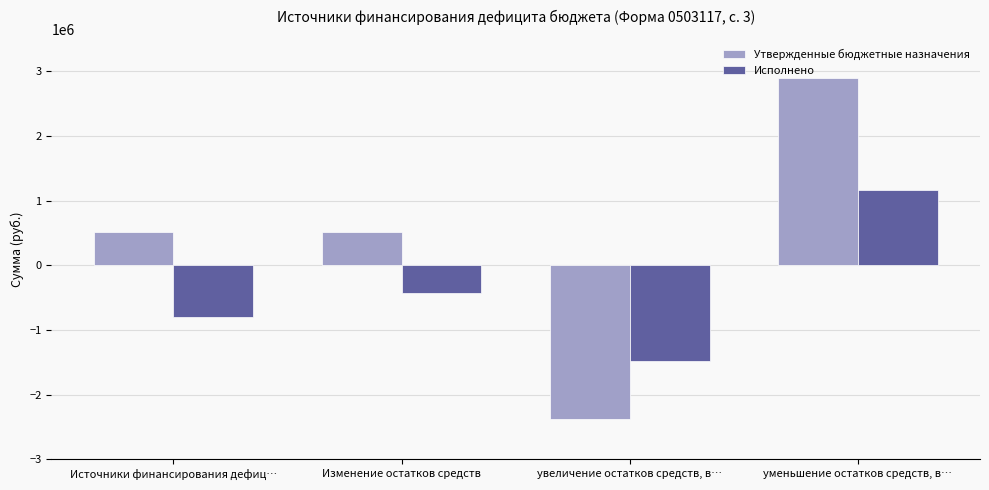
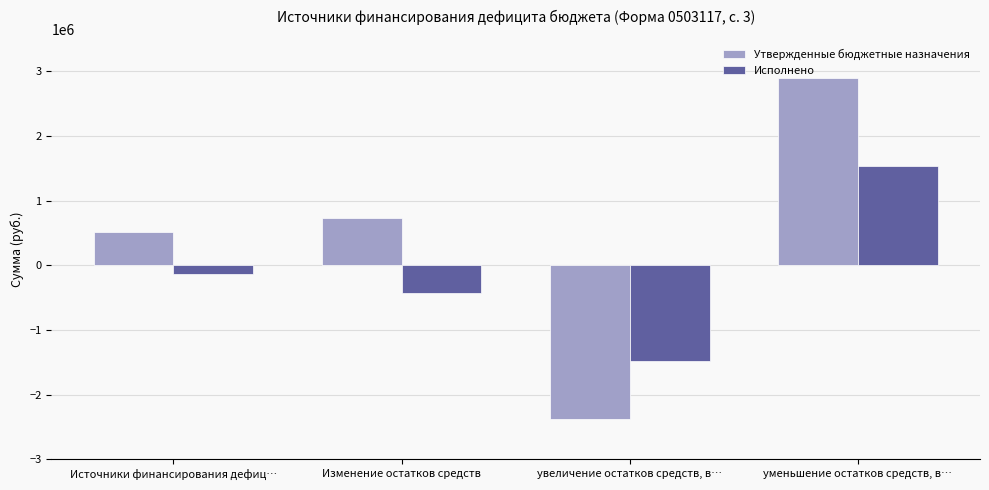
Исполнено, Источники финансирования дефиц…: -800000 -> -100000
Утвержденные бюджетные назначения, Изменение остатков средств: 500000 -> 700000
Исполнено, уменьшение остатков средств, в…: 1200000 -> 1500000
